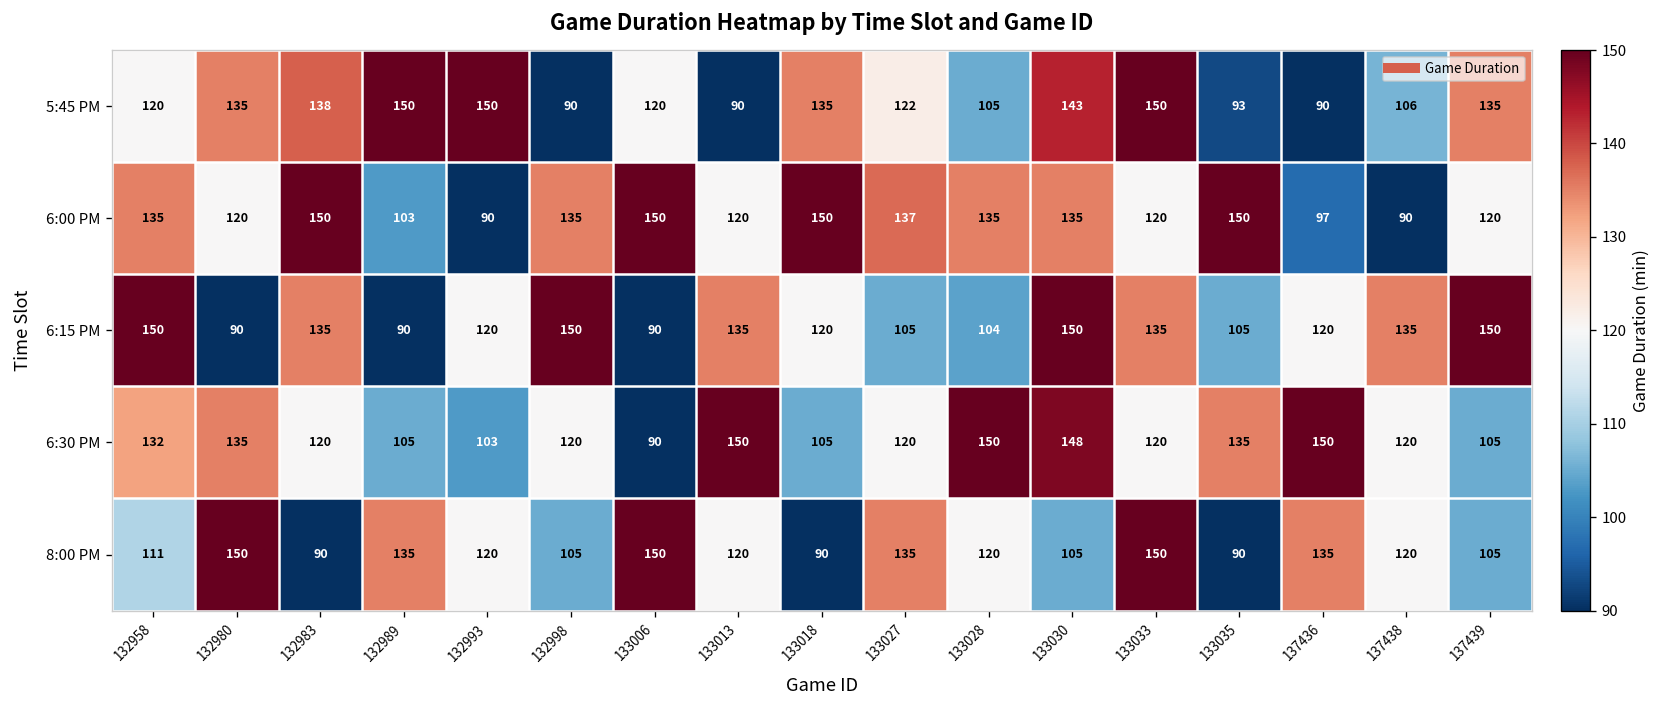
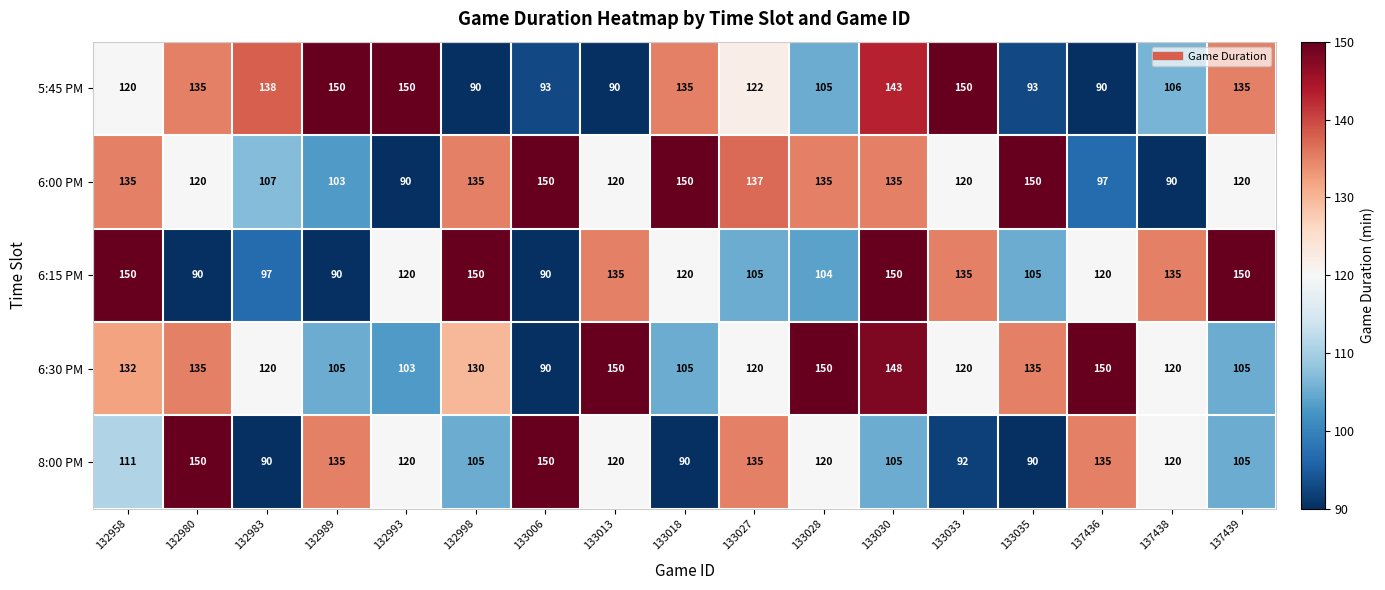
5:45 PM, 133006: 120 -> 93
6:00 PM, 132983: 150 -> 107
6:15 PM, 132983: 135 -> 97
6:30 PM, 132998: 120 -> 130
8:00 PM, 133033: 150 -> 92
